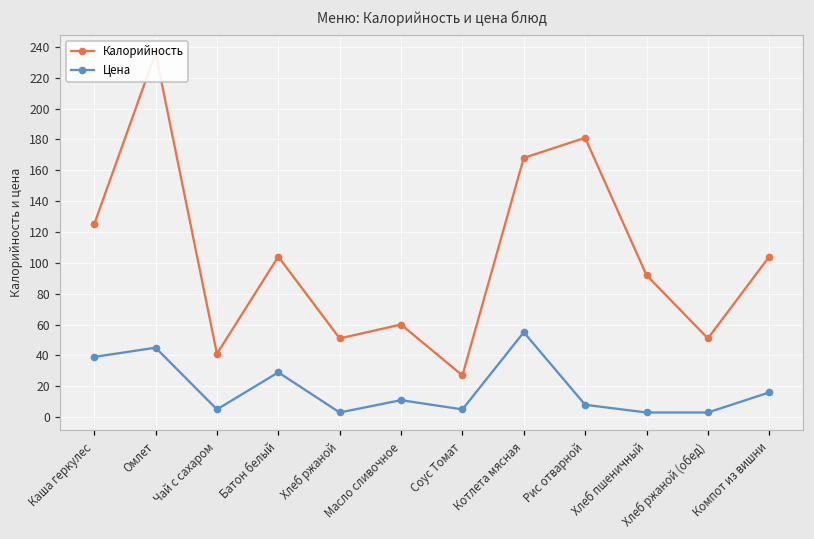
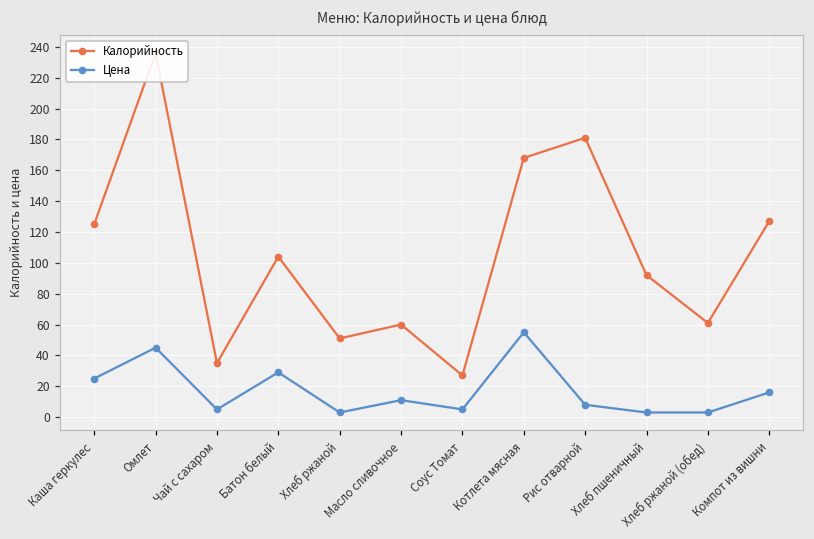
Цена, Каша геркулес: 39 -> 25
Калорийность, Чай с сахаром: 41 -> 35
Калорийность, Хлеб ржаной (обед): 51 -> 61
Калорийность, Компот из вишни: 104 -> 127
